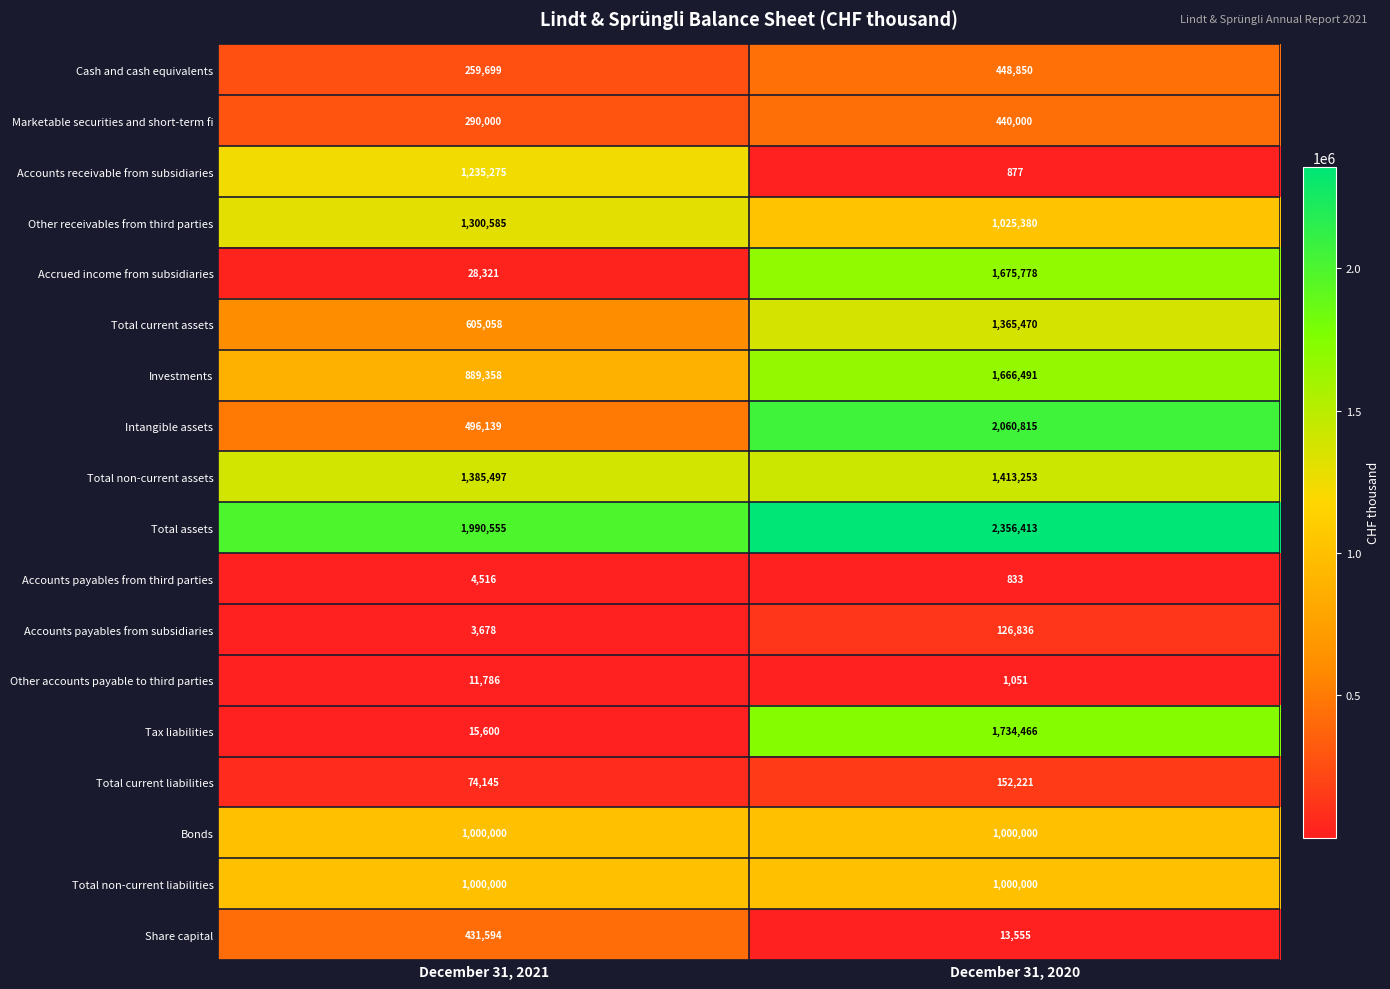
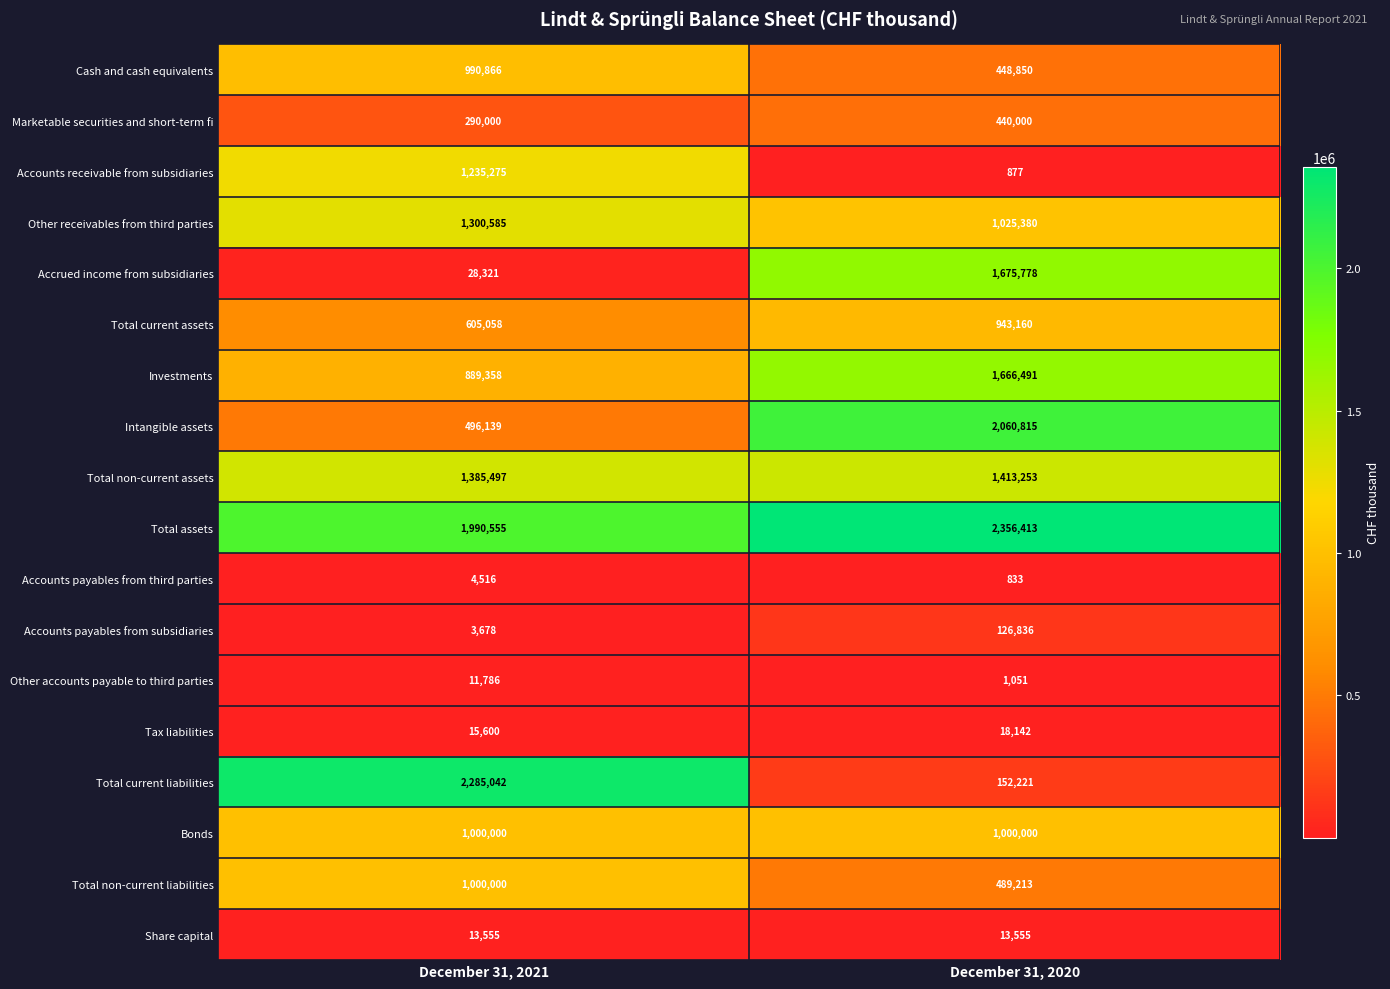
Cash and cash equivalents, December 31, 2021: 259,699 -> 990,866
Total current assets, December 31, 2020: 1,365,470 -> 943,160
Tax liabilities, December 31, 2020: 1,734,466 -> 18,142
Total current liabilities, December 31, 2021: 74,145 -> 2,285,042
Total non-current liabilities, December 31, 2020: 1,000,000 -> 489,213
Share capital, December 31, 2021: 431,594 -> 13,555
